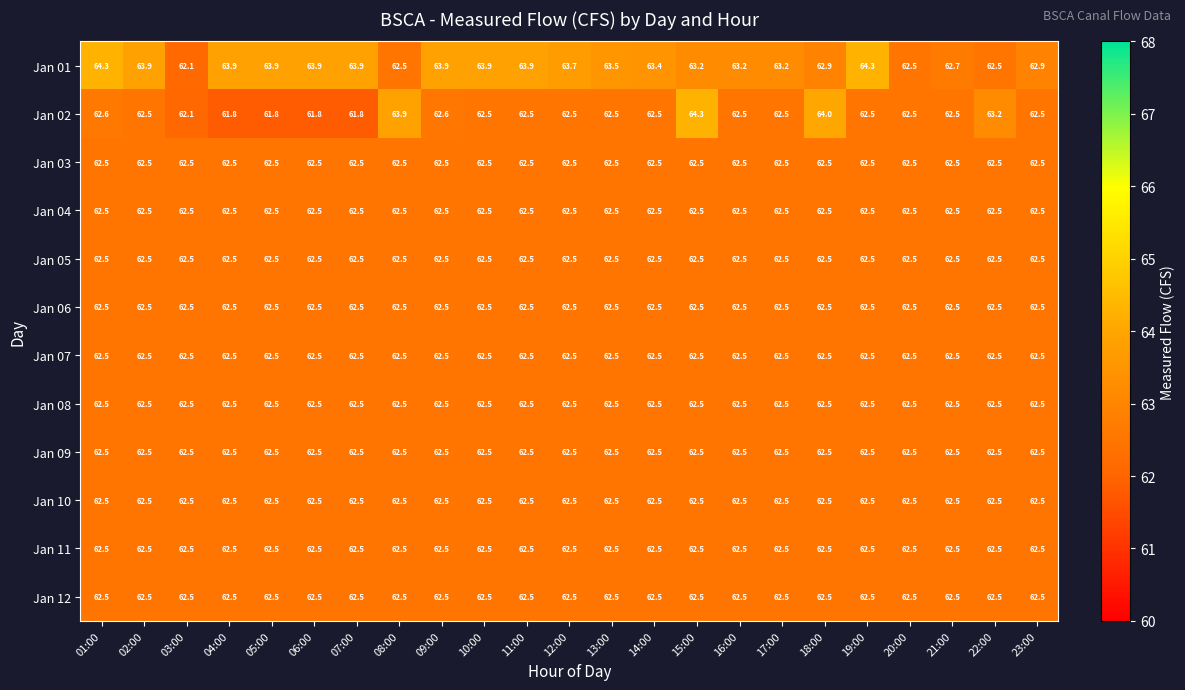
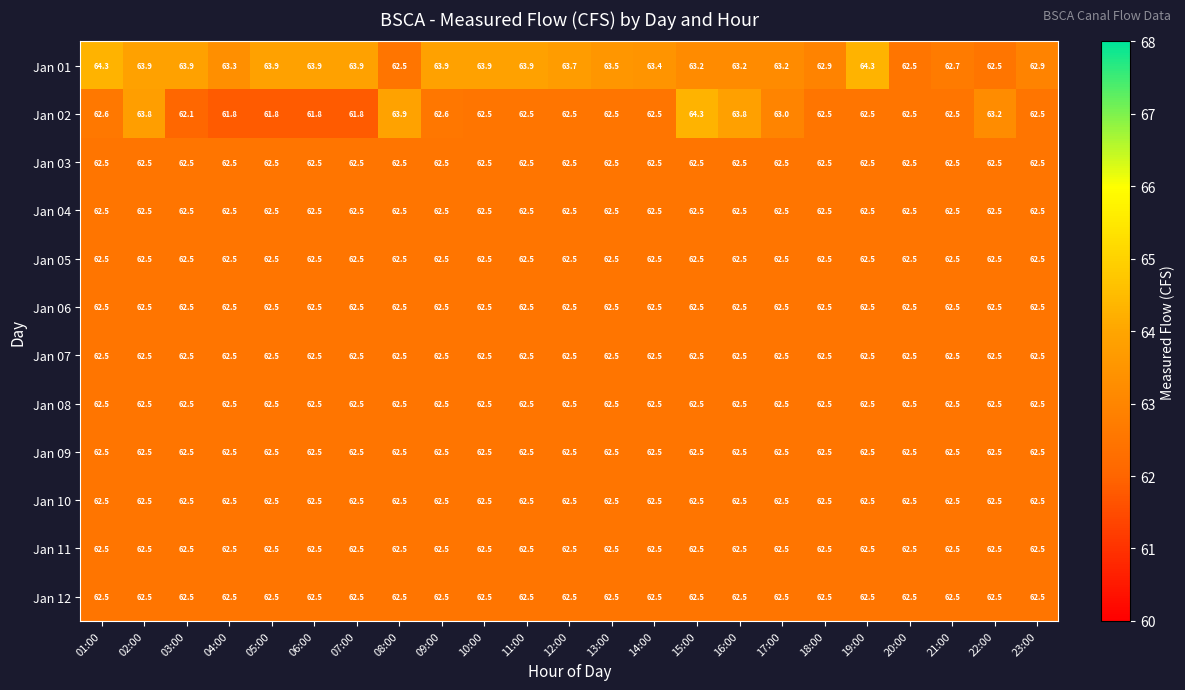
Jan 01, 03:00: 62.1 -> 63.9
Jan 01, 04:00: 63.9 -> 63.3
Jan 02, 02:00: 62.5 -> 63.8
Jan 02, 16:00: 62.5 -> 63.8
Jan 02, 17:00: 62.5 -> 63.0
Jan 02, 18:00: 64.0 -> 62.5
